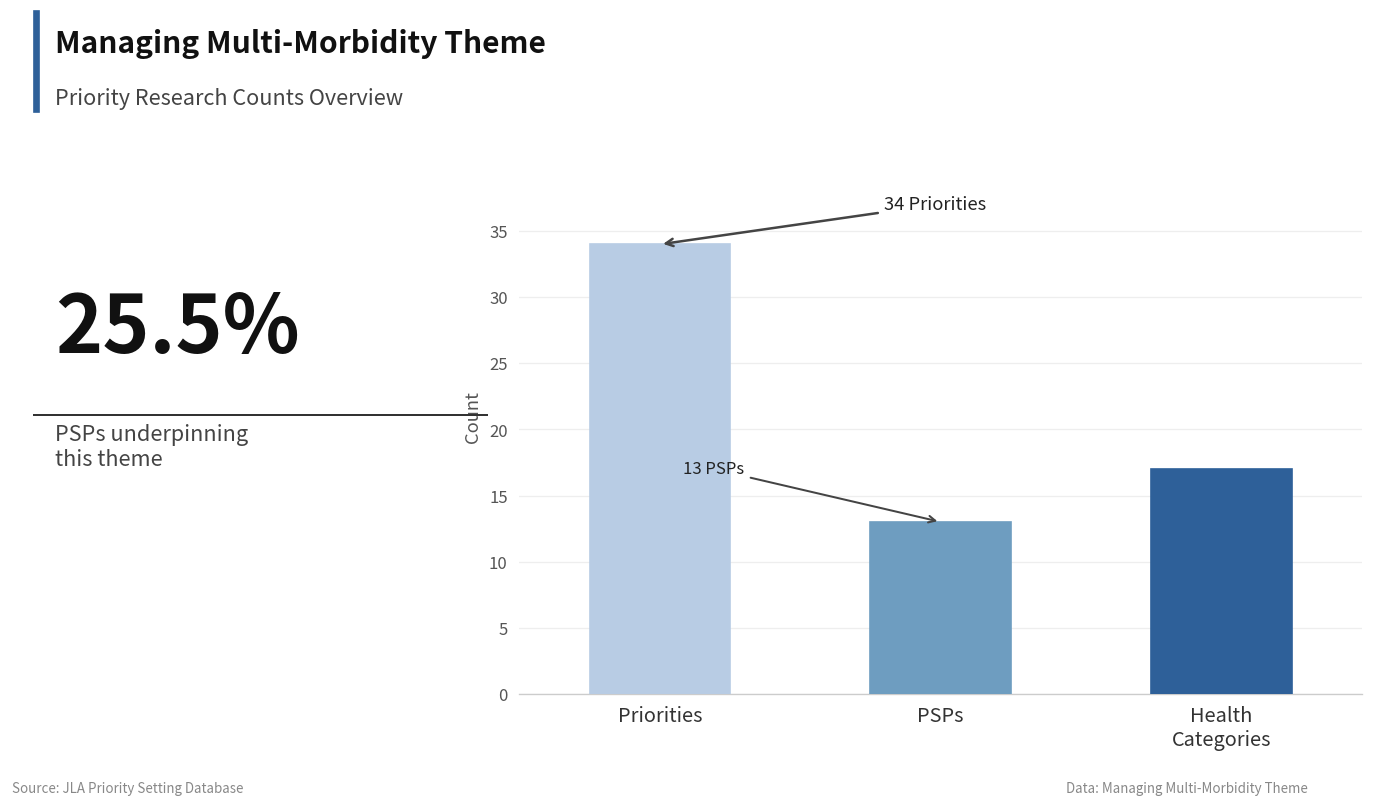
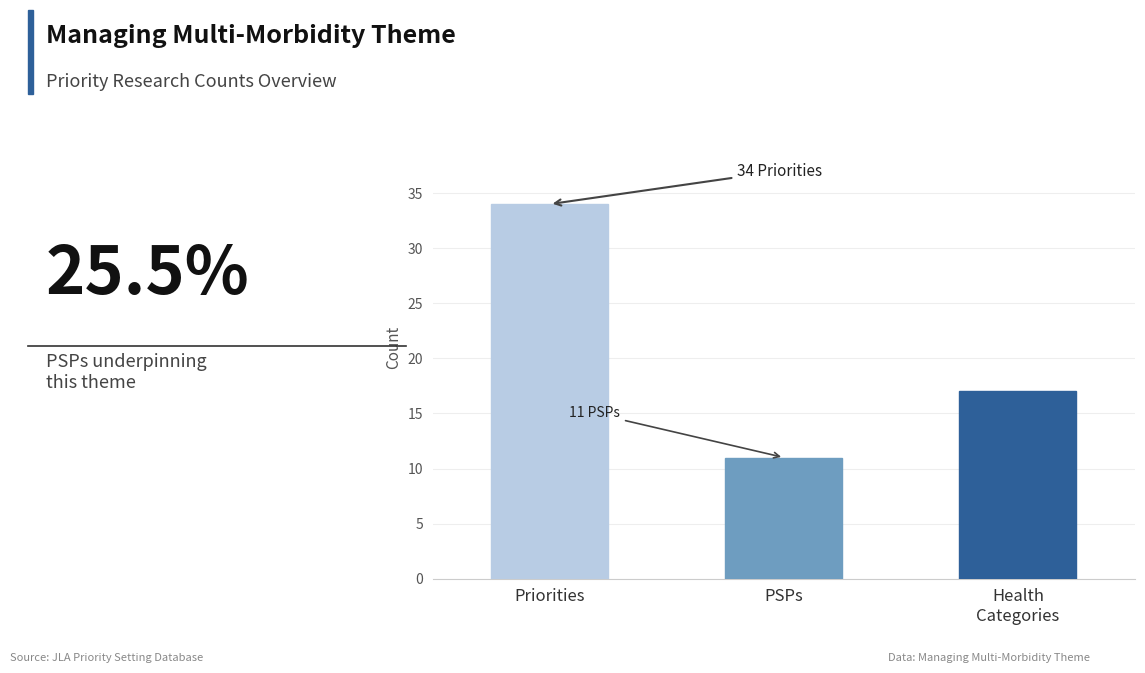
PSPs: 13 -> 11
